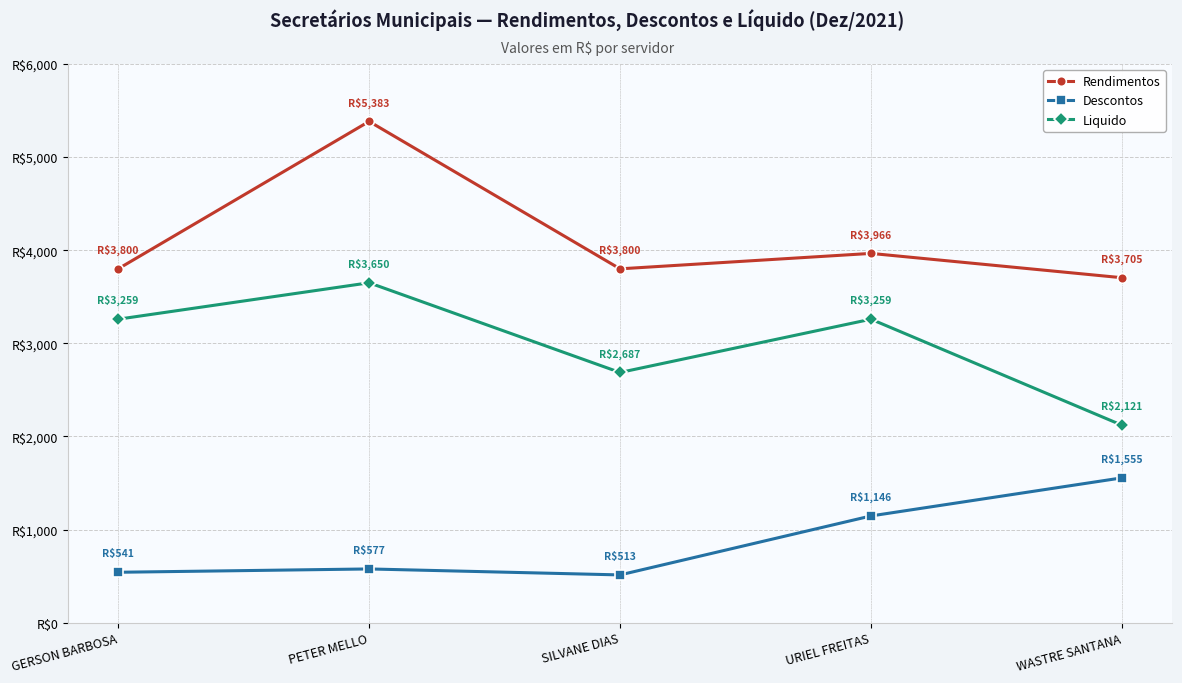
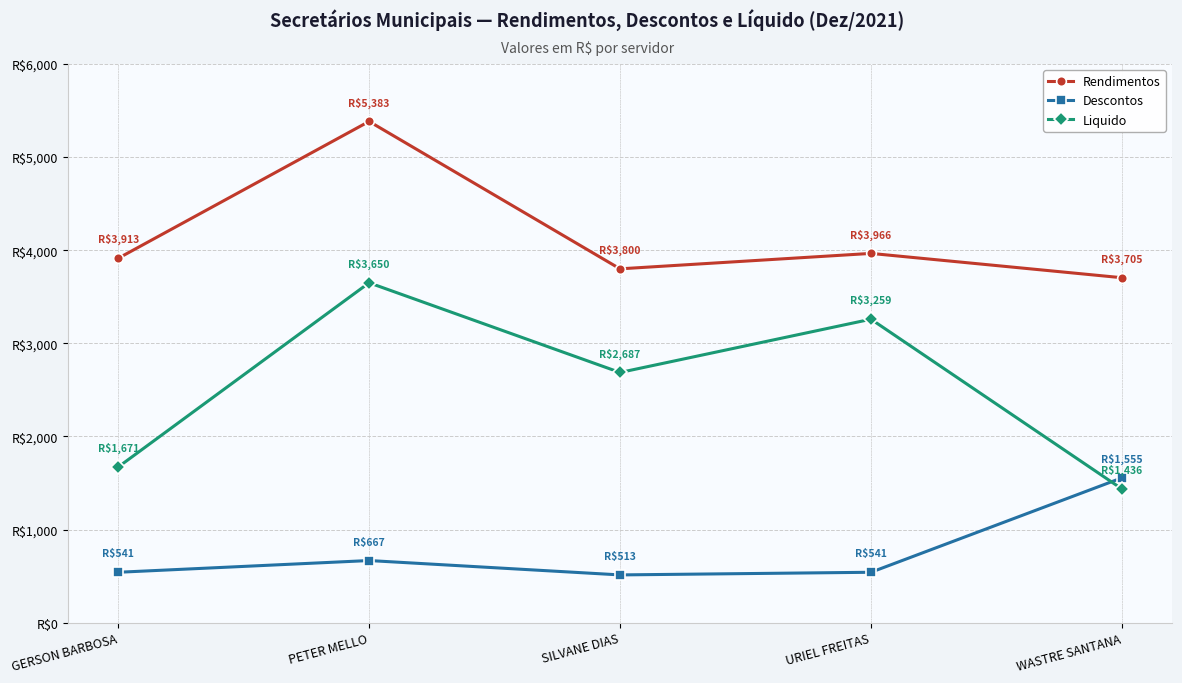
Rendimentos, GERSON BARBOSA: $3,800 -> $3,913
Liquido, GERSON BARBOSA: $3,259 -> $1,671
Descontos, PETER MELLO: $577 -> $667
Descontos, URIEL FREITAS: $1,146 -> $541
Liquido, WASTRE SANTANA: $2,121 -> $1,436
